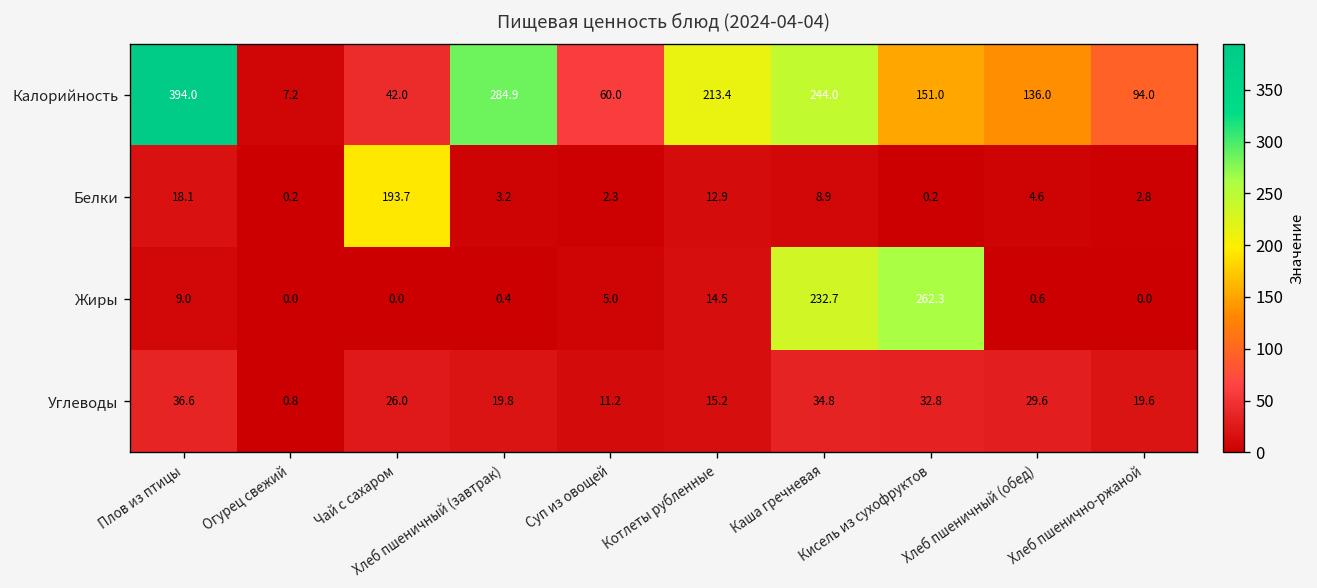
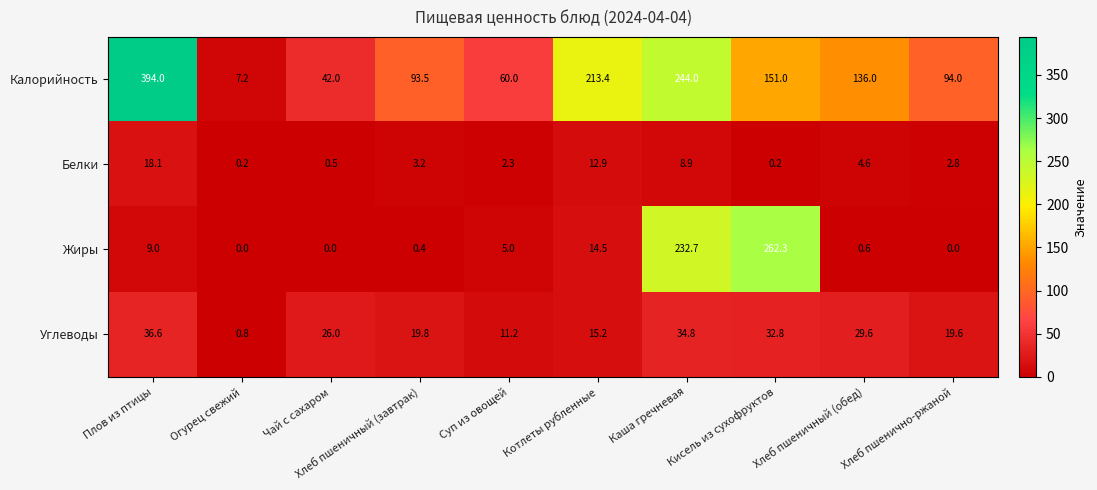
Калорийность, Хлеб пшеничный (завтрак): 284.9 -> 93.5
Белки, Чай с сахаром: 193.7 -> 0.5
